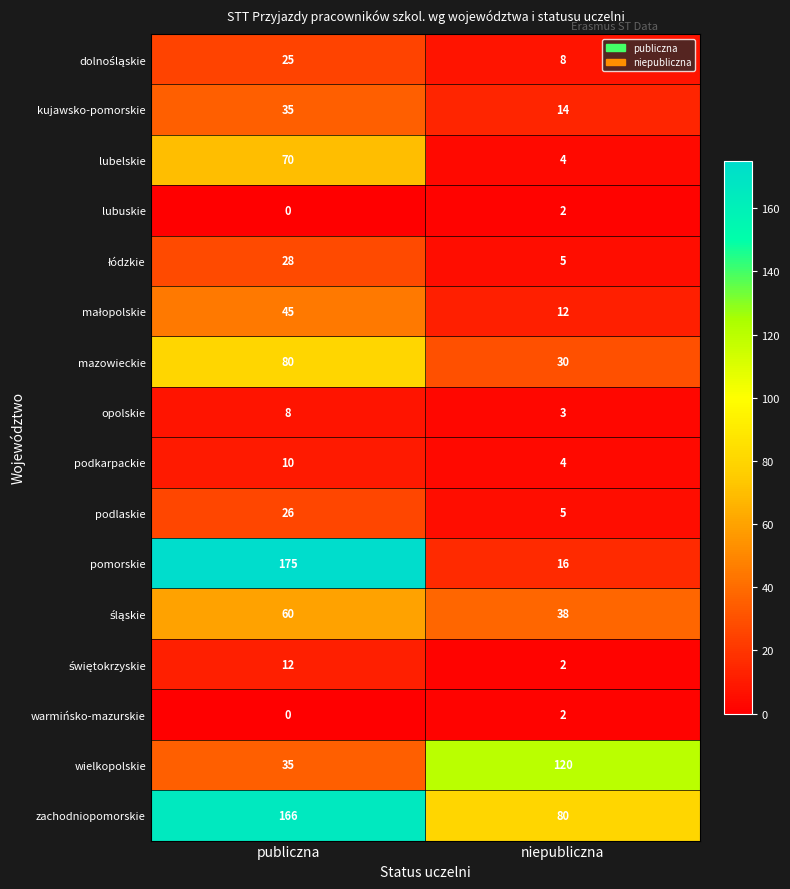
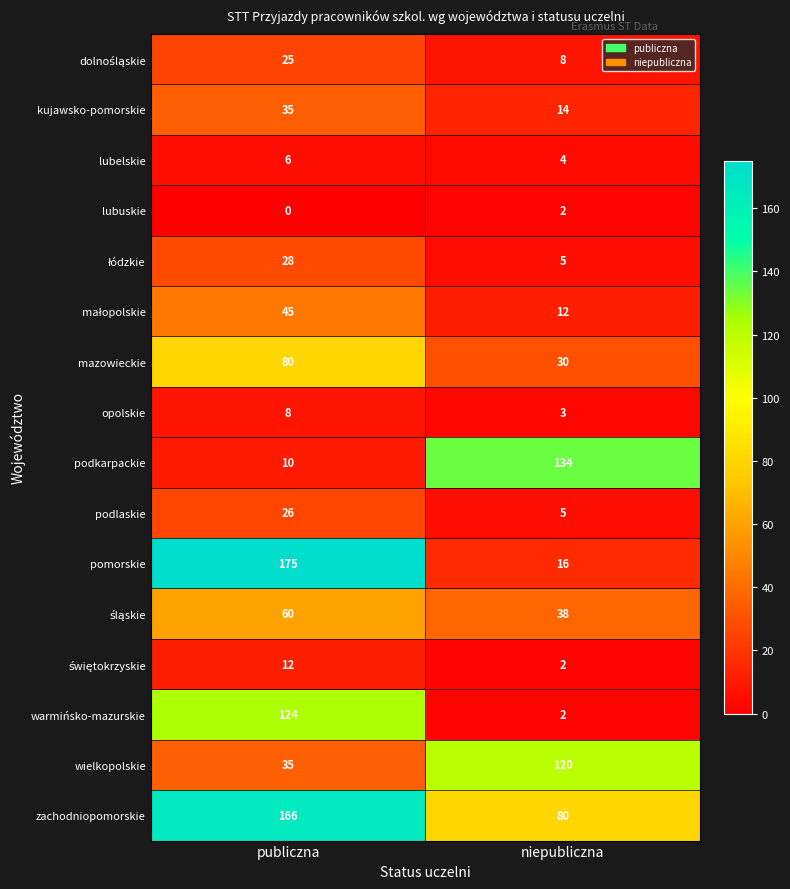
lubelskie, publiczna: 70 -> 6
podkarpackie, niepubliczna: 4 -> 134
warmińsko-mazurskie, publiczna: 0 -> 124
